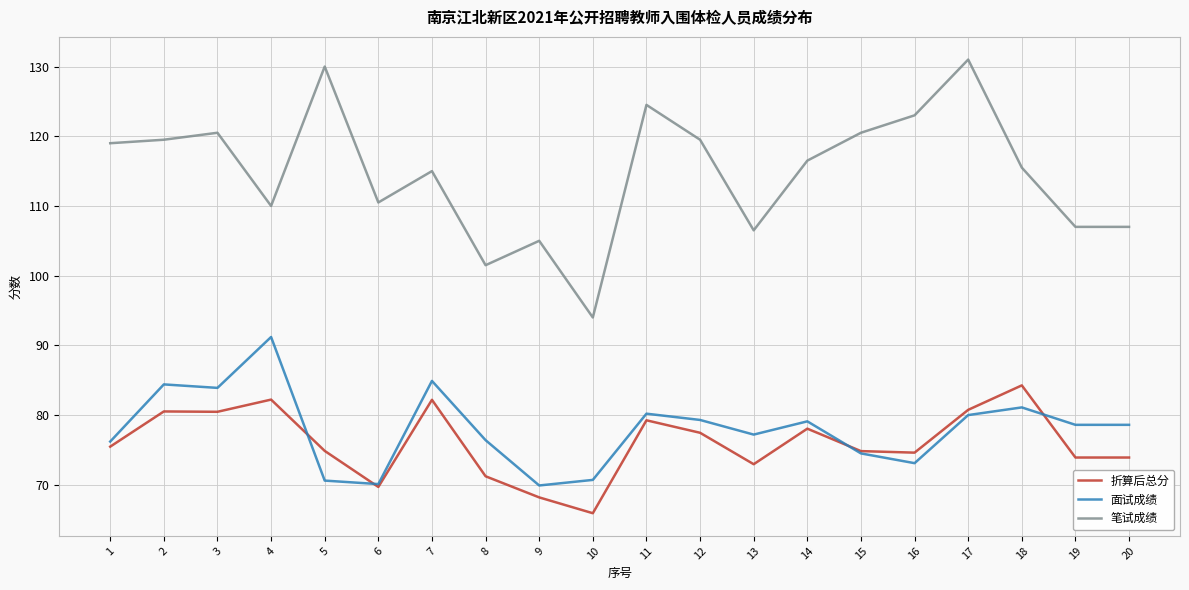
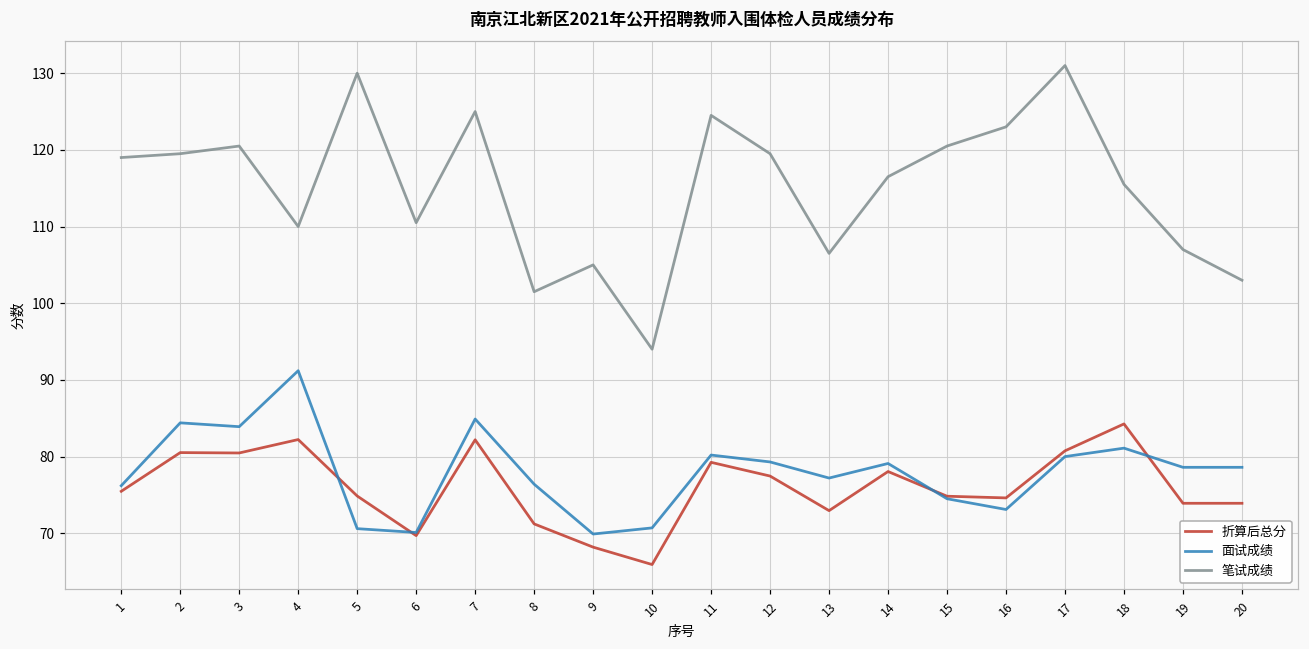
笔试成绩, 7: 115 -> 125
笔试成绩, 20: 107 -> 103
